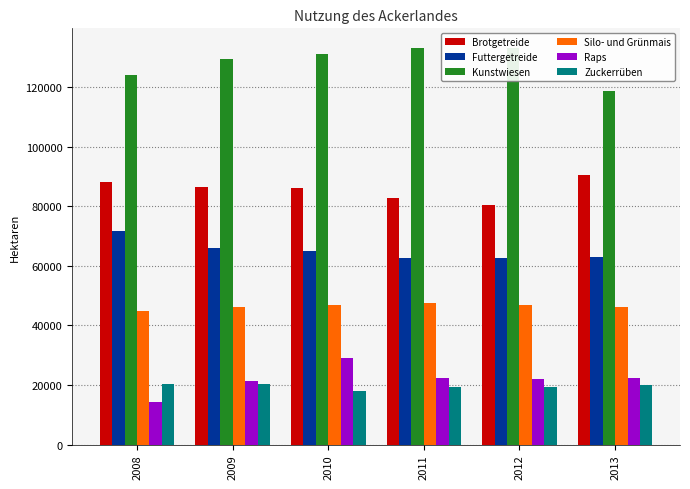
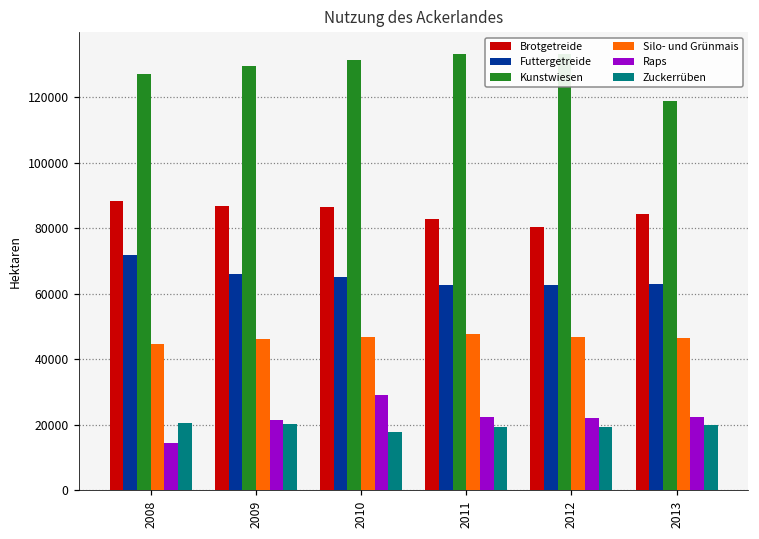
Kunstwiesen, 2008: 124000 -> 127000
Brotgetreide, 2013: 91000 -> 84000
